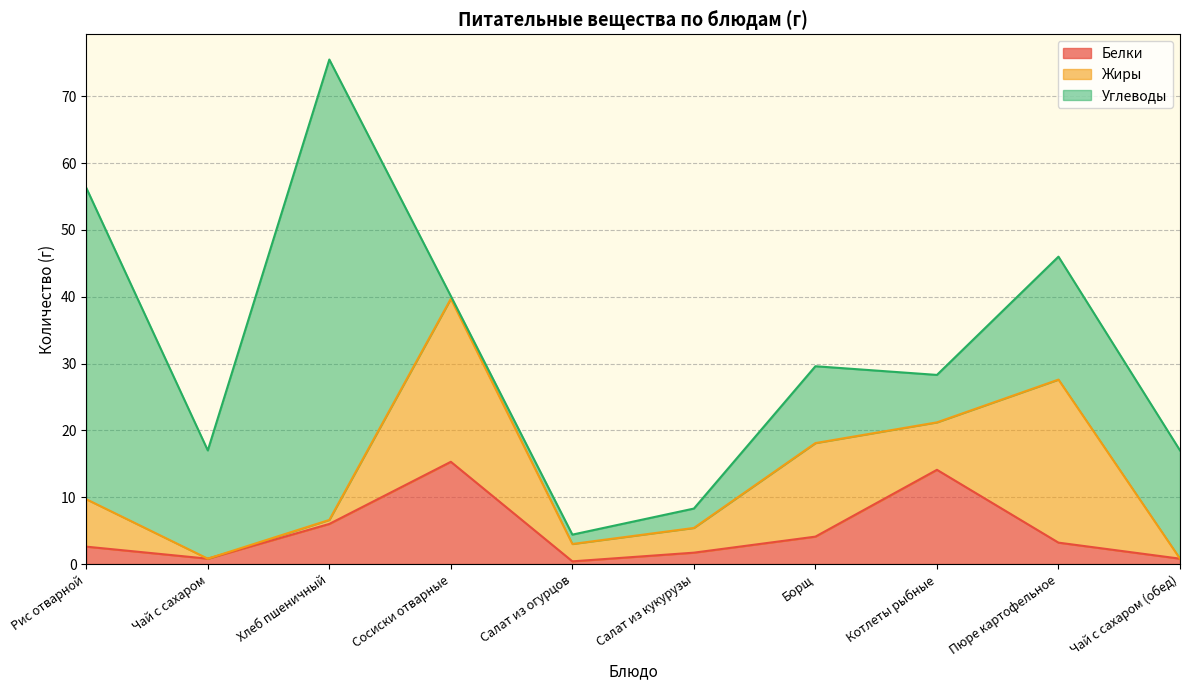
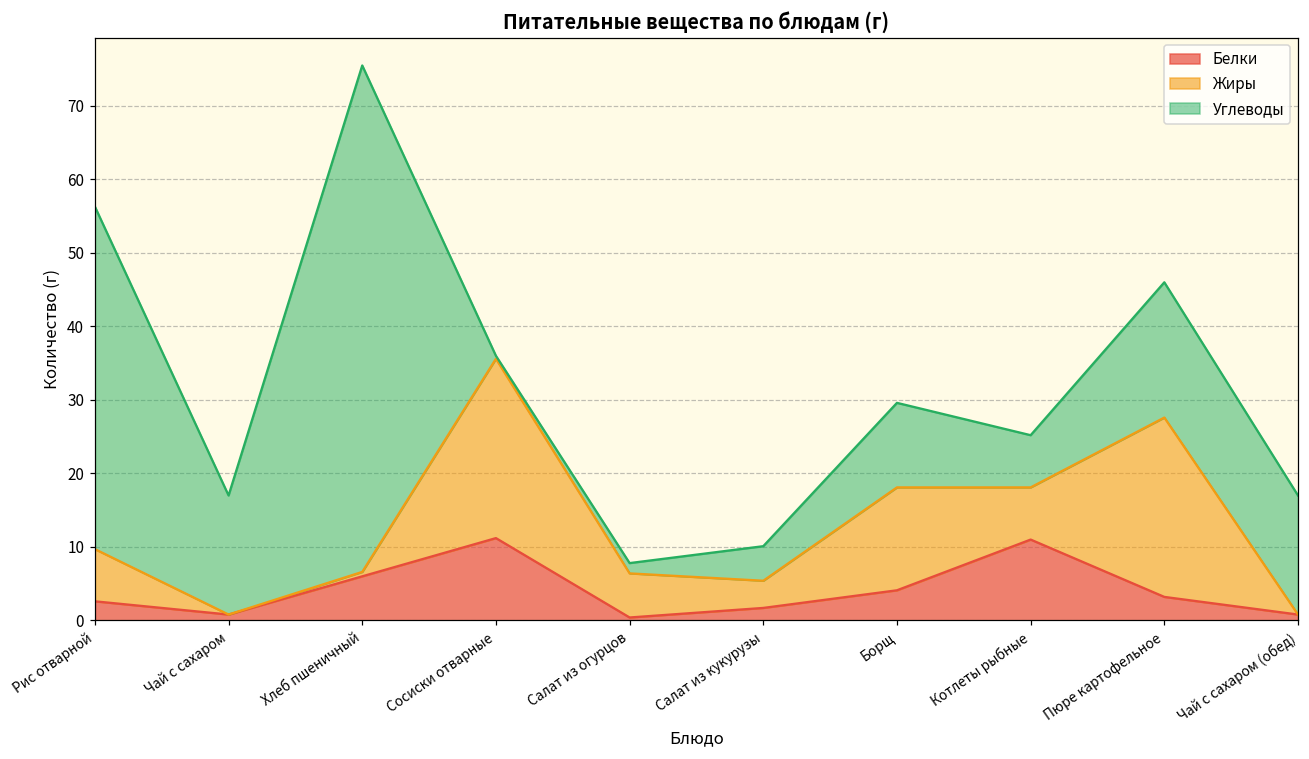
Белки, Сосиски отварные: 15 -> 11
Жиры, Салат из огурцов: 3 -> 6
Углеводы, Салат из кукурузы: 3 -> 5
Белки, Котлеты рыбные: 14 -> 11
